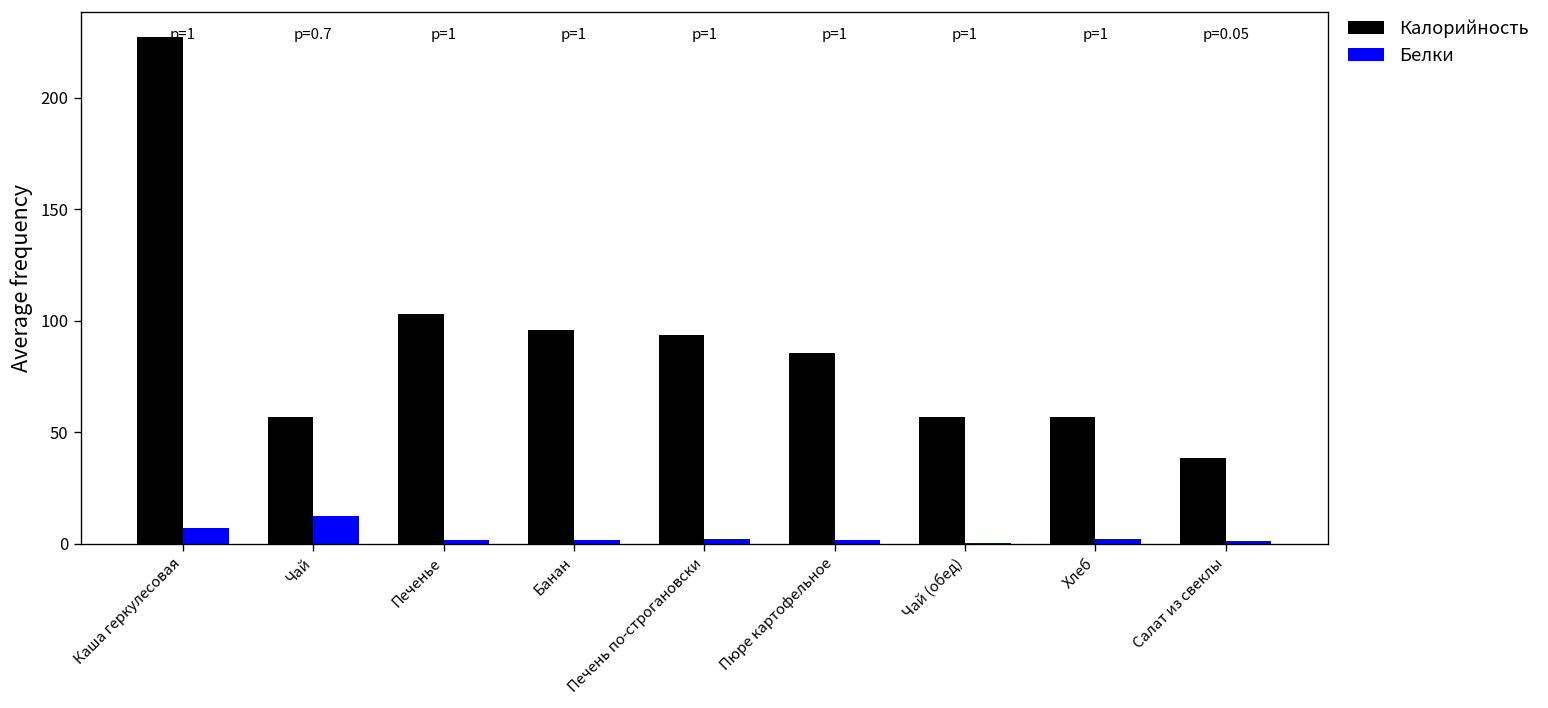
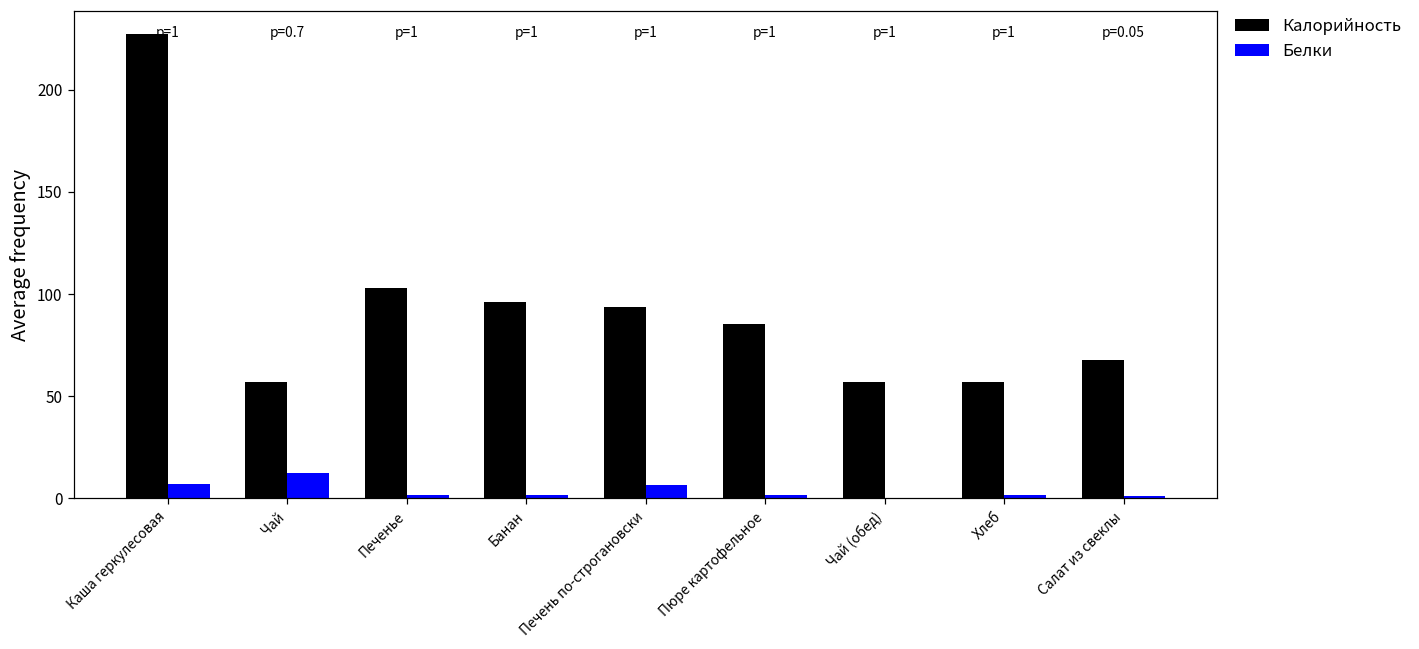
Белки, Печень по-строгановски: 2 -> 7
Калорийность, Салат из свеклы: 38 -> 68
